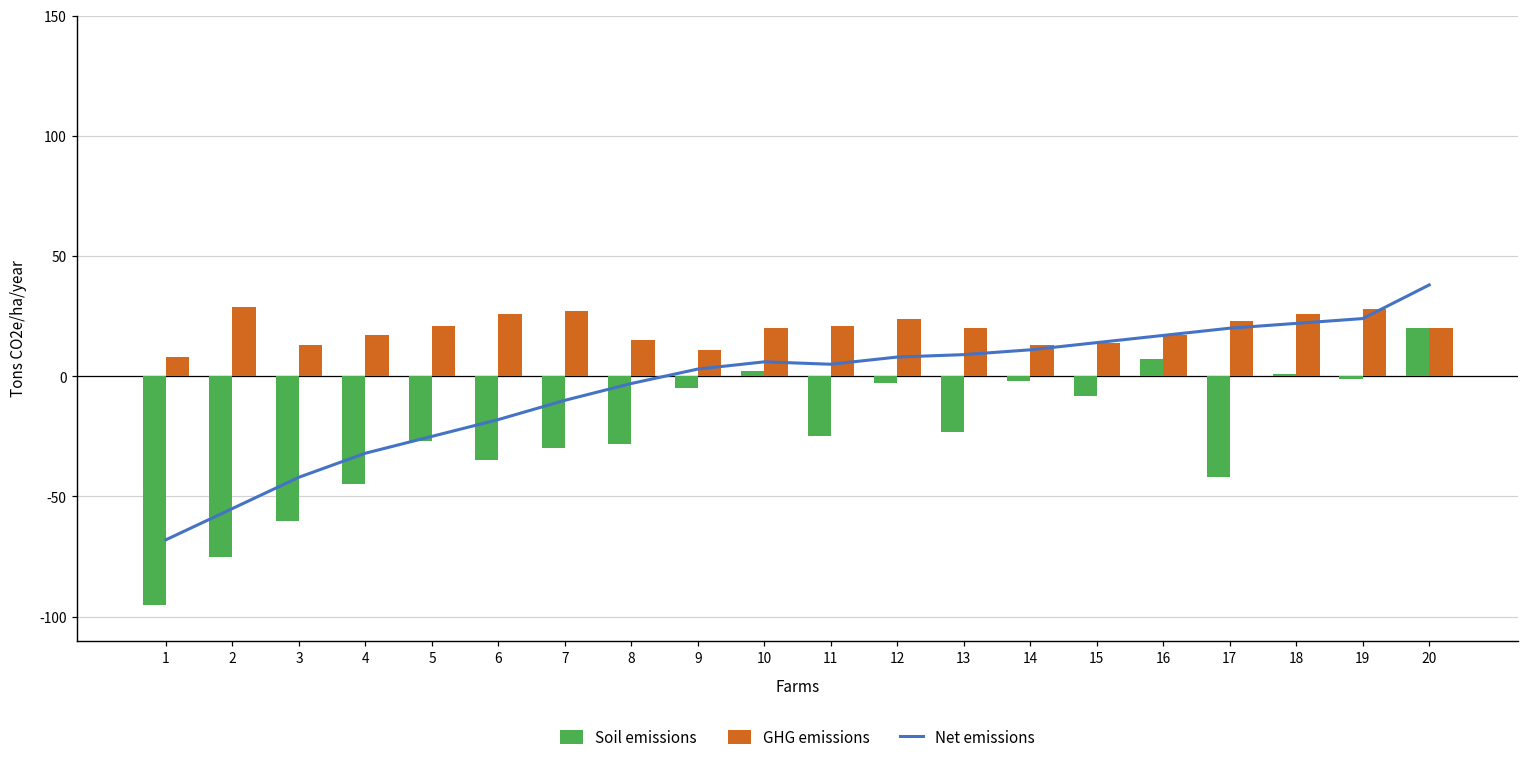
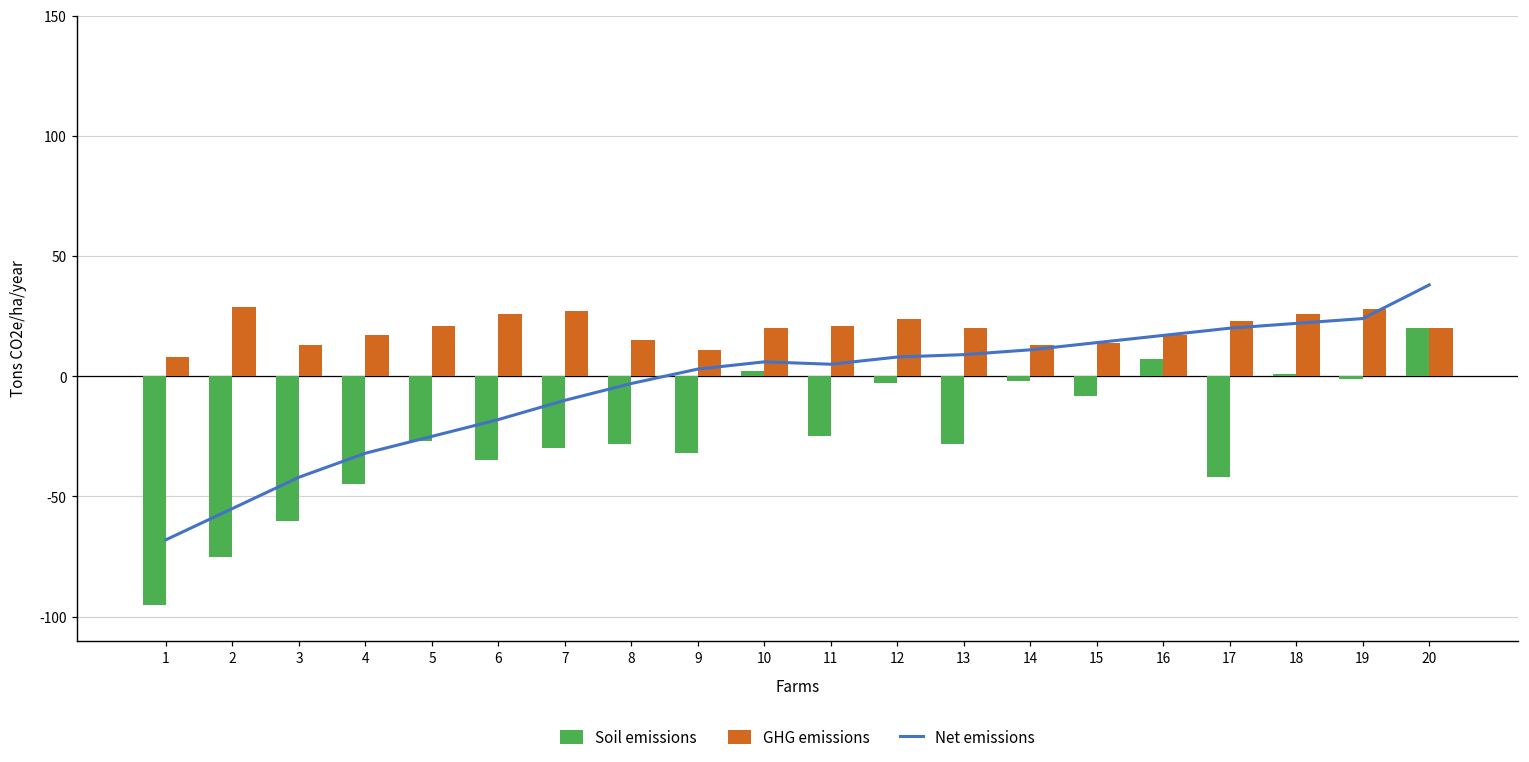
Soil emissions, 9: -5 -> -32
Soil emissions, 13: -23 -> -28
